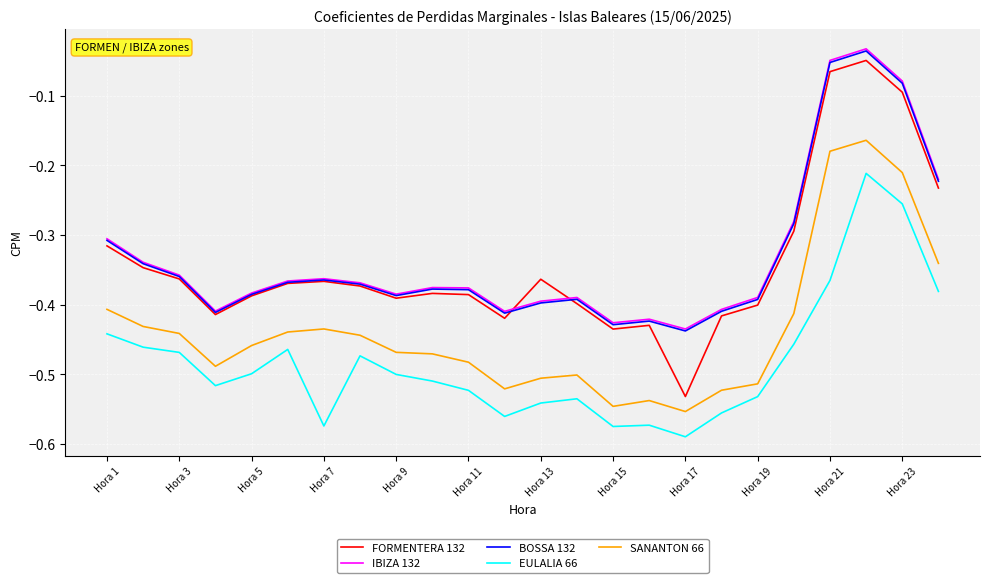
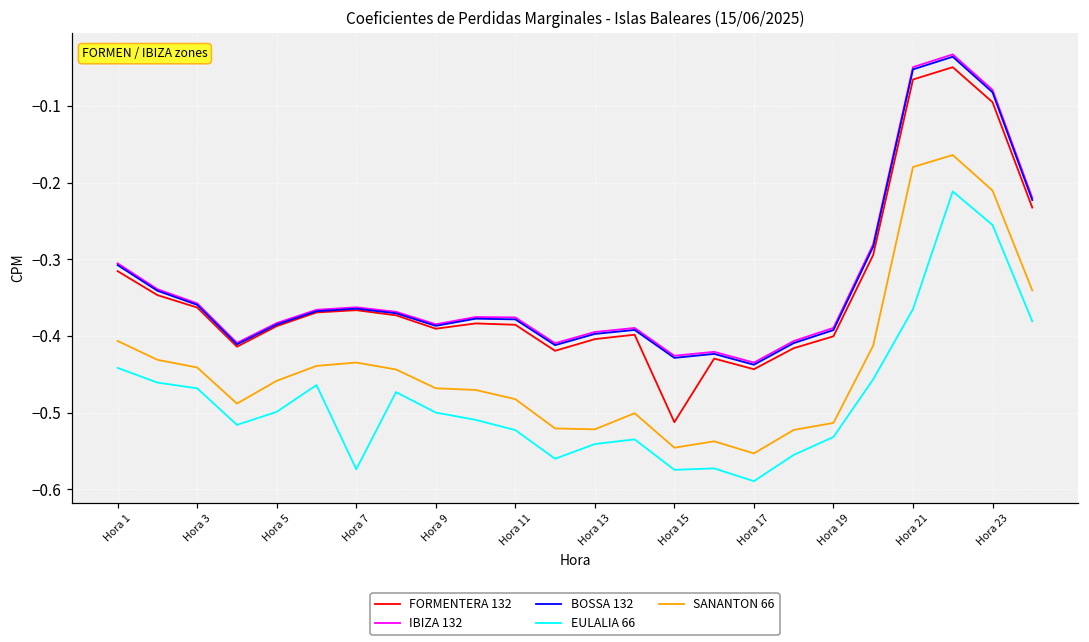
FORMENTERA 132, Hora 13: -0.36 -> -0.40
SANANTON 66, Hora 13: -0.51 -> -0.52
FORMENTERA 132, Hora 15: -0.43 -> -0.51
FORMENTERA 132, Hora 17: -0.53 -> -0.44
